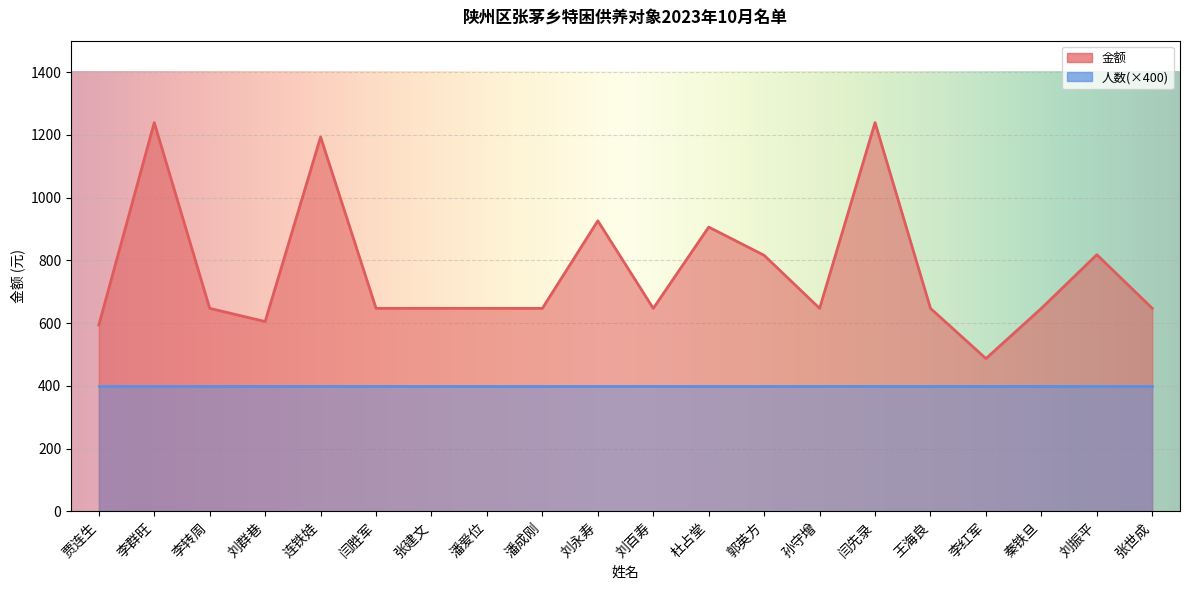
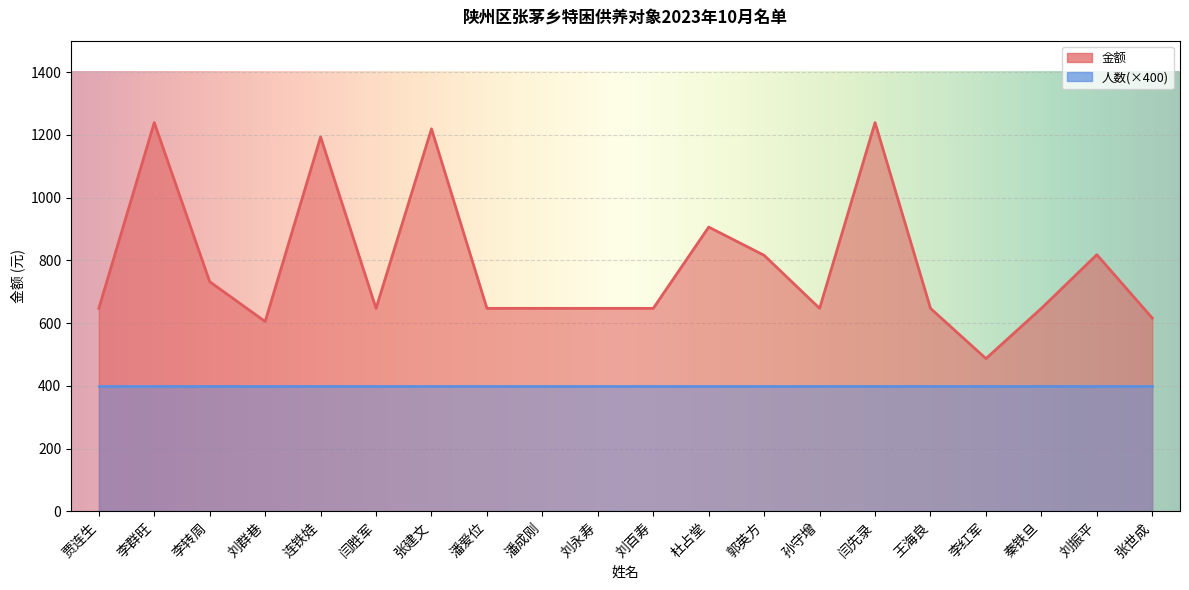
金额, 贾连生: 590 -> 650
金额, 李转周: 650 -> 730
金额, 张建文: 650 -> 1220
金额, 刘永寿: 930 -> 650
金额, 张世成: 650 -> 620
